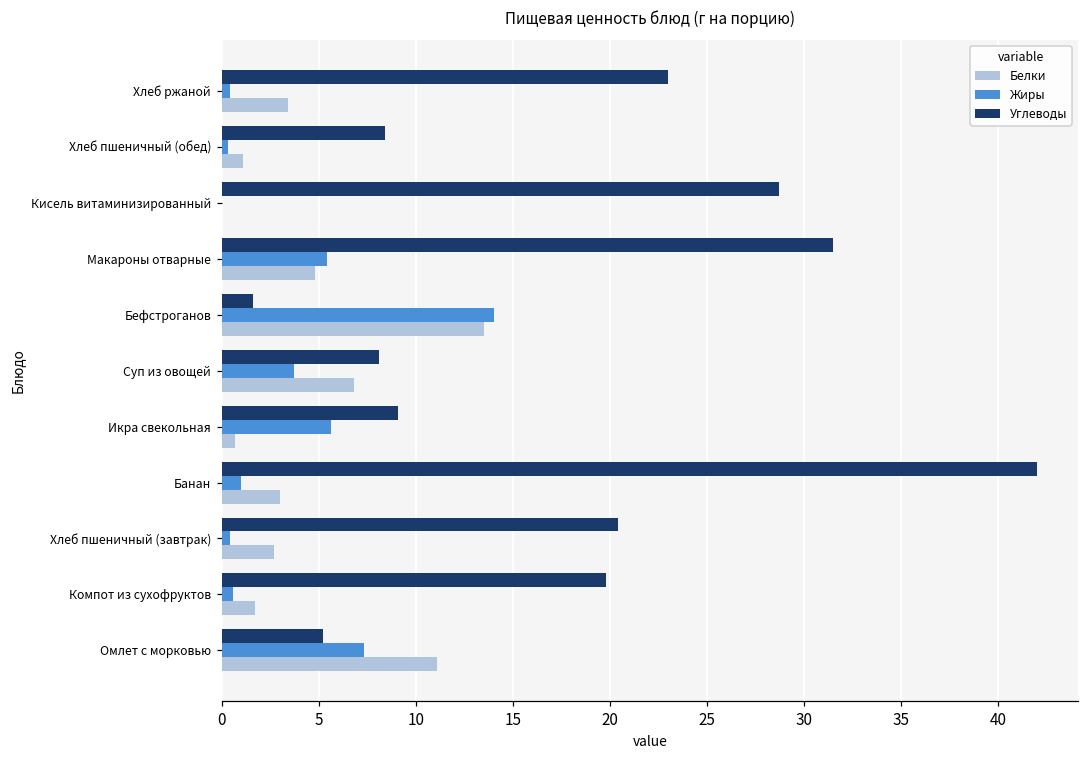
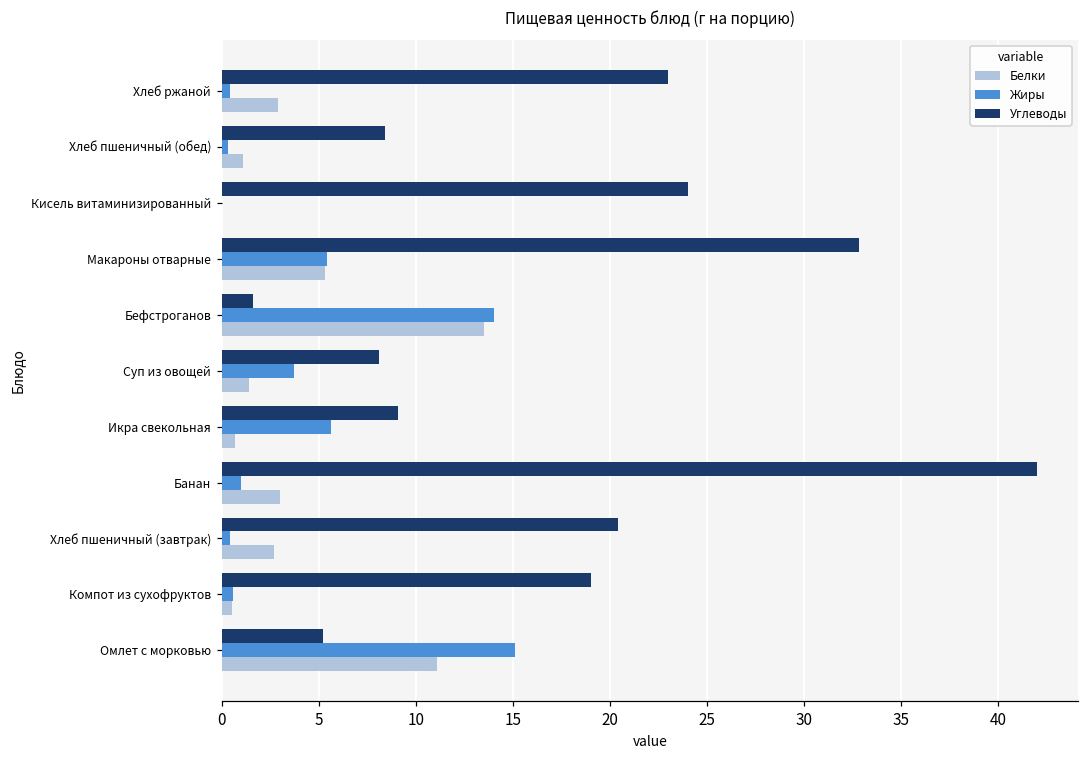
Белки, Хлеб ржаной: 3.4 -> 2.9
Углеводы, Кисель витаминизированный: 28.7 -> 24.0
Углеводы, Макароны отварные: 31.5 -> 32.8
Белки, Макароны отварные: 4.8 -> 5.3
Белки, Суп из овощей: 6.8 -> 1.4
Углеводы, Компот из сухофруктов: 19.8 -> 19.0
Белки, Компот из сухофруктов: 1.7 -> 0.5
Жиры, Омлет с морковью: 7.3 -> 15.1
